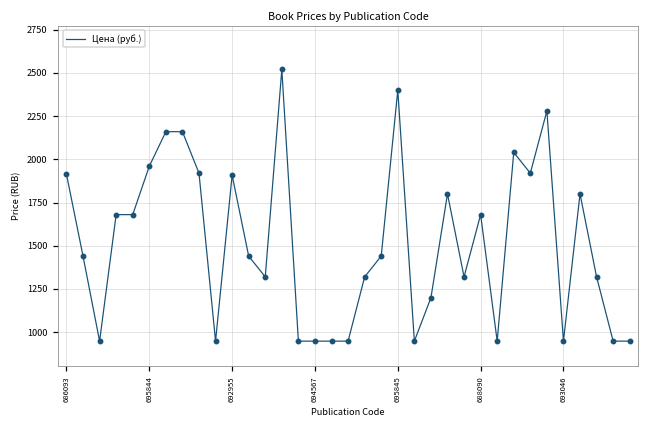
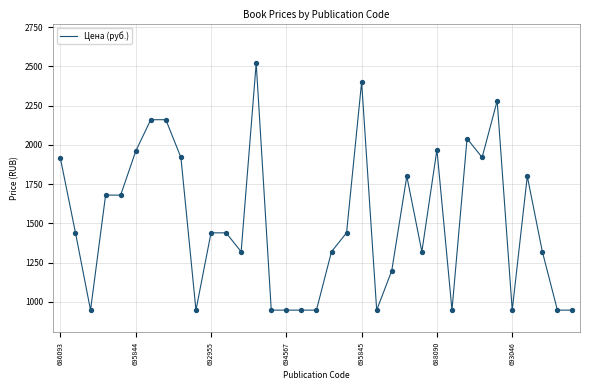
692955: 1910 -> 1440
688090: 1680 -> 1970
